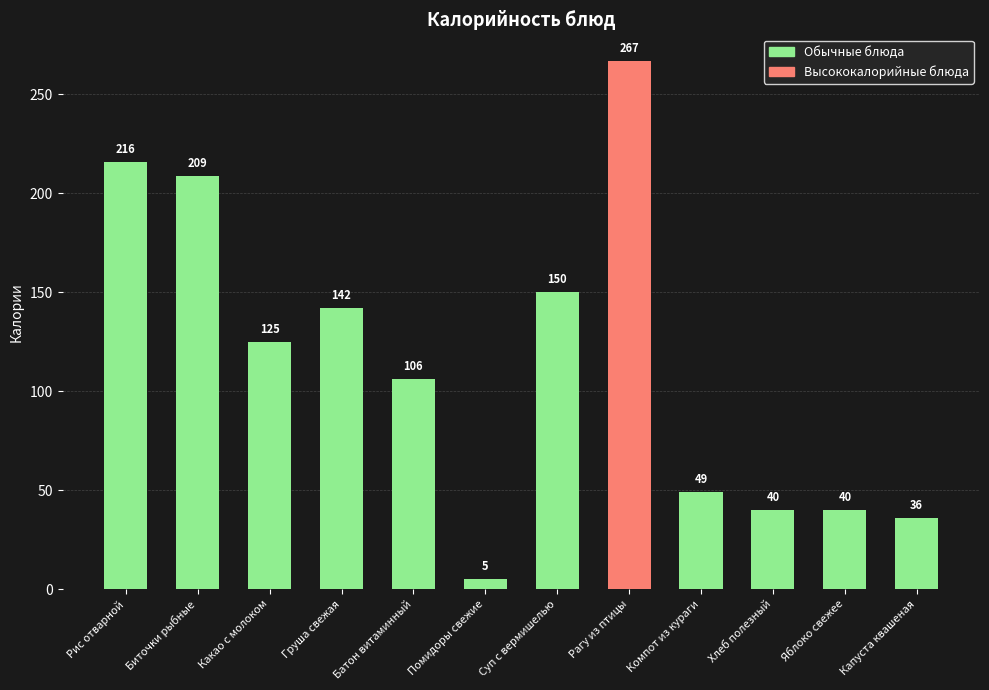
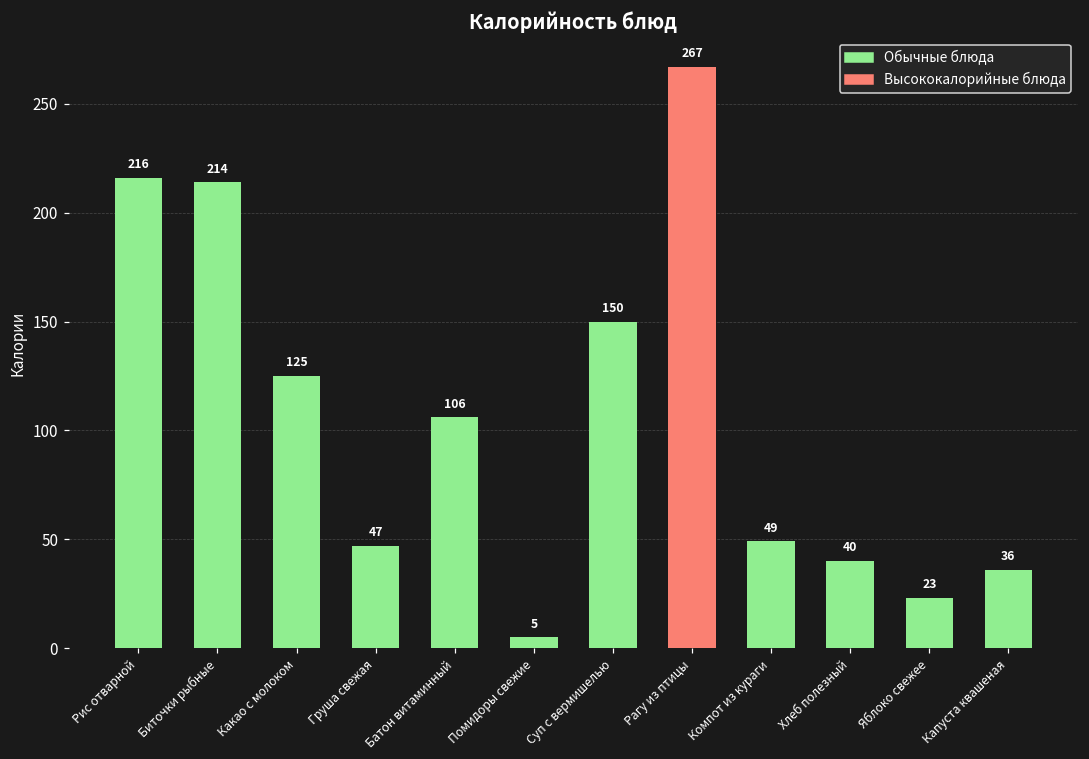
Биточки рыбные: 209 -> 214
Груша свежая: 142 -> 47
Яблоко свежее: 40 -> 23
